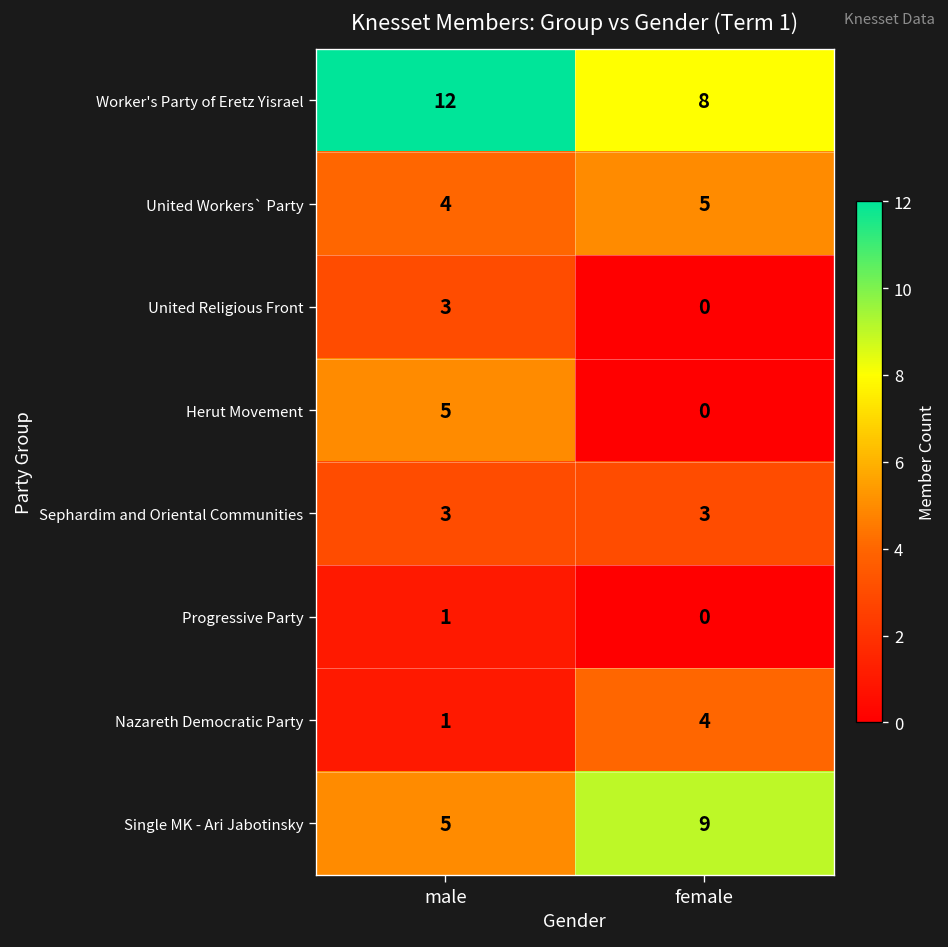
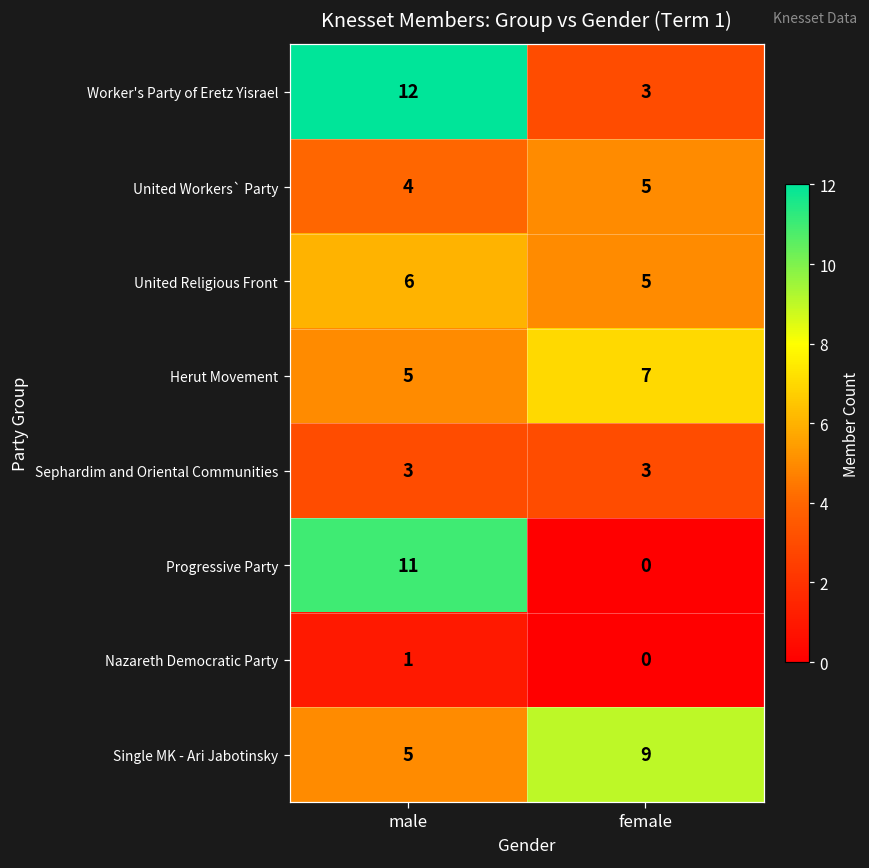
Worker's Party of Eretz Yisrael, female: 8 -> 3
United Religious Front, male: 3 -> 6
United Religious Front, female: 0 -> 5
Herut Movement, female: 0 -> 7
Progressive Party, male: 1 -> 11
Nazareth Democratic Party, female: 4 -> 0
